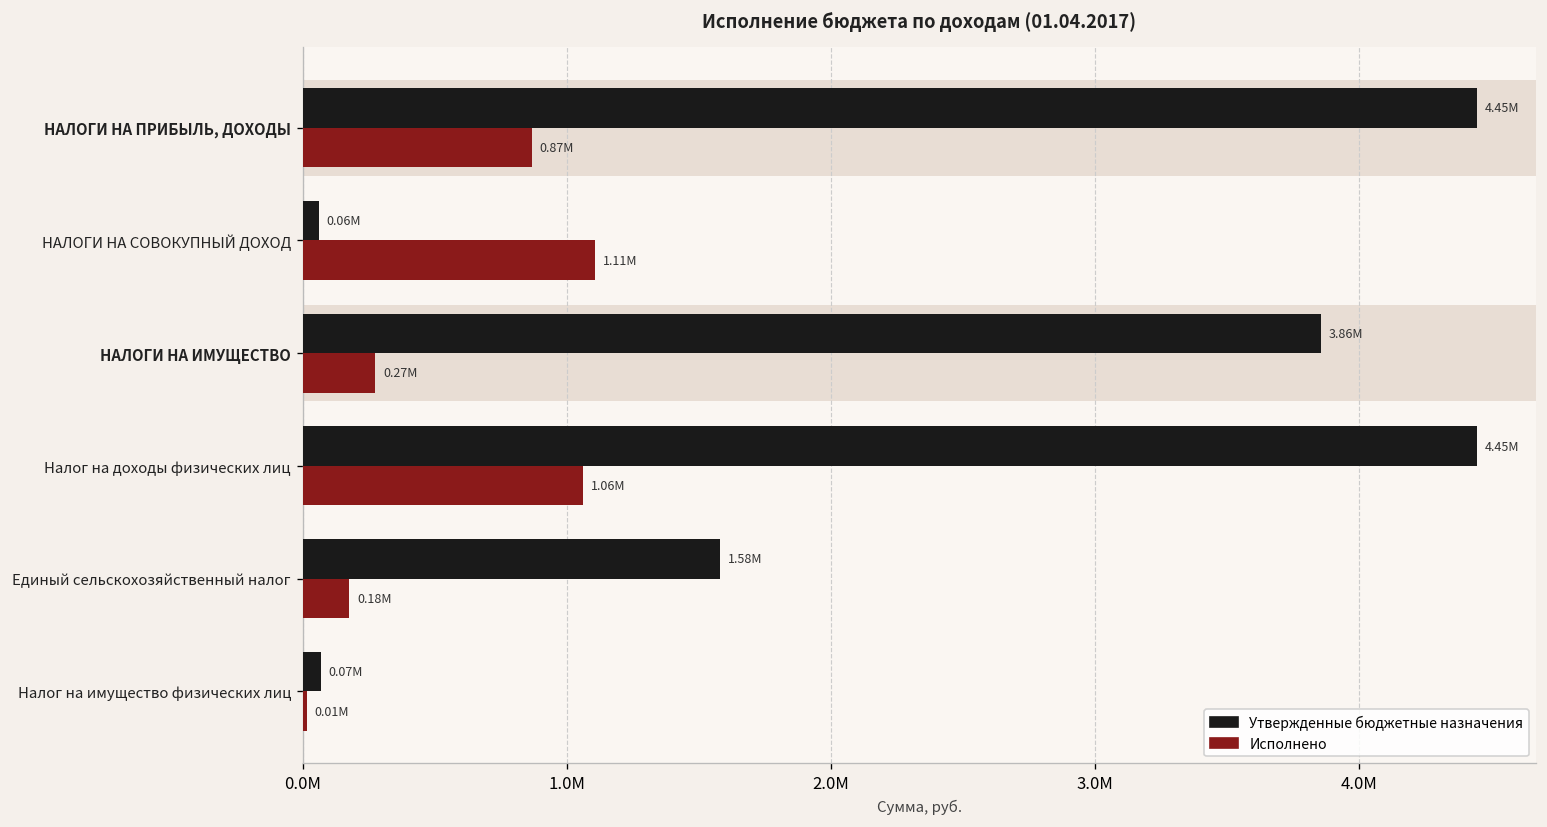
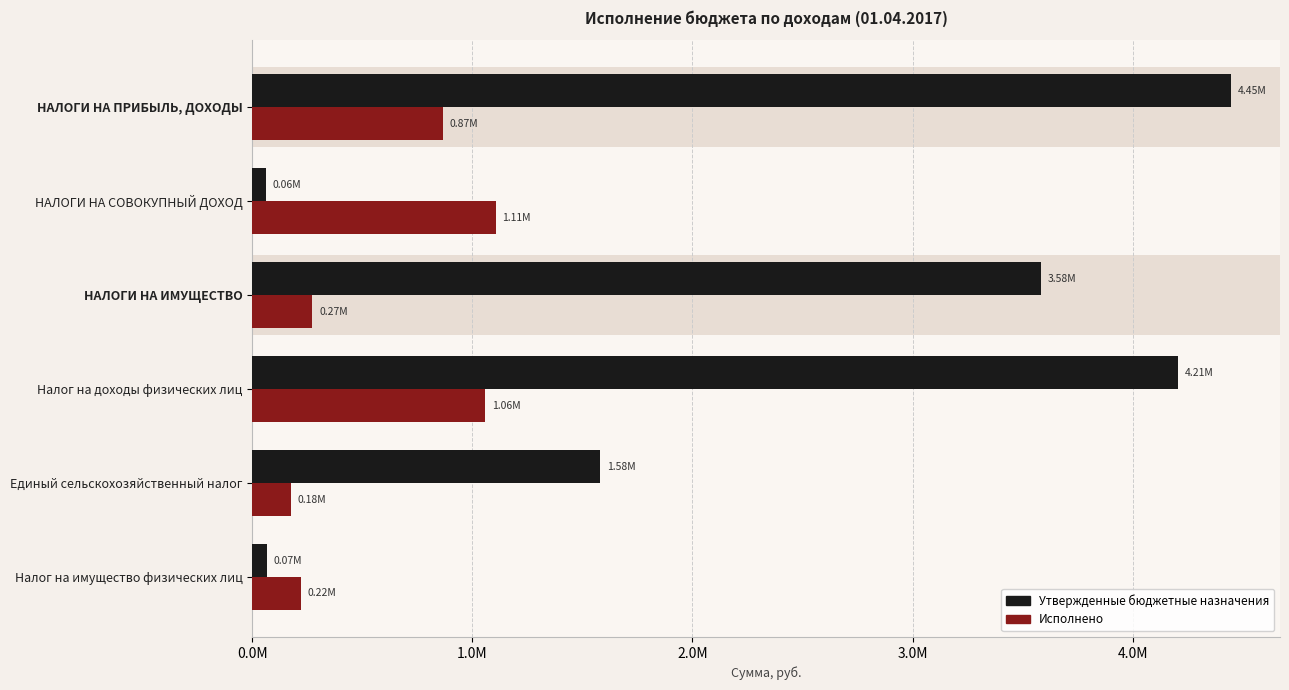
Утвержденные бюджетные назначения, НАЛОГИ НА ИМУЩЕСТВО: 3.86M -> 3.58M
Утвержденные бюджетные назначения, Налог на доходы физических лиц: 4.45M -> 4.21M
Исполнено, Налог на имущество физических лиц: 0.01M -> 0.22M
